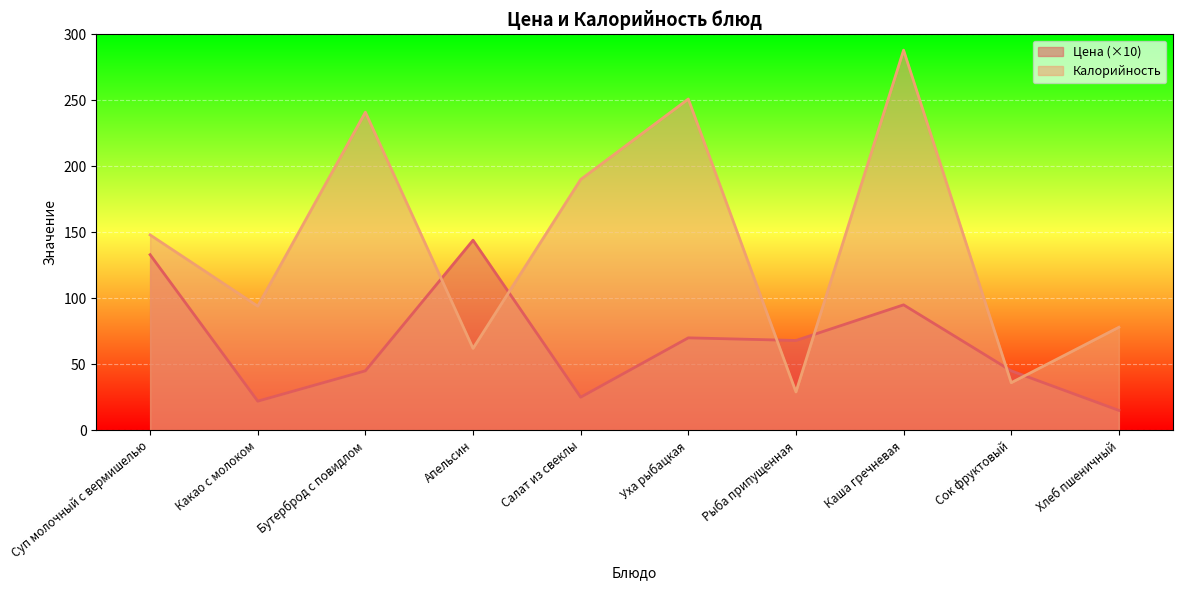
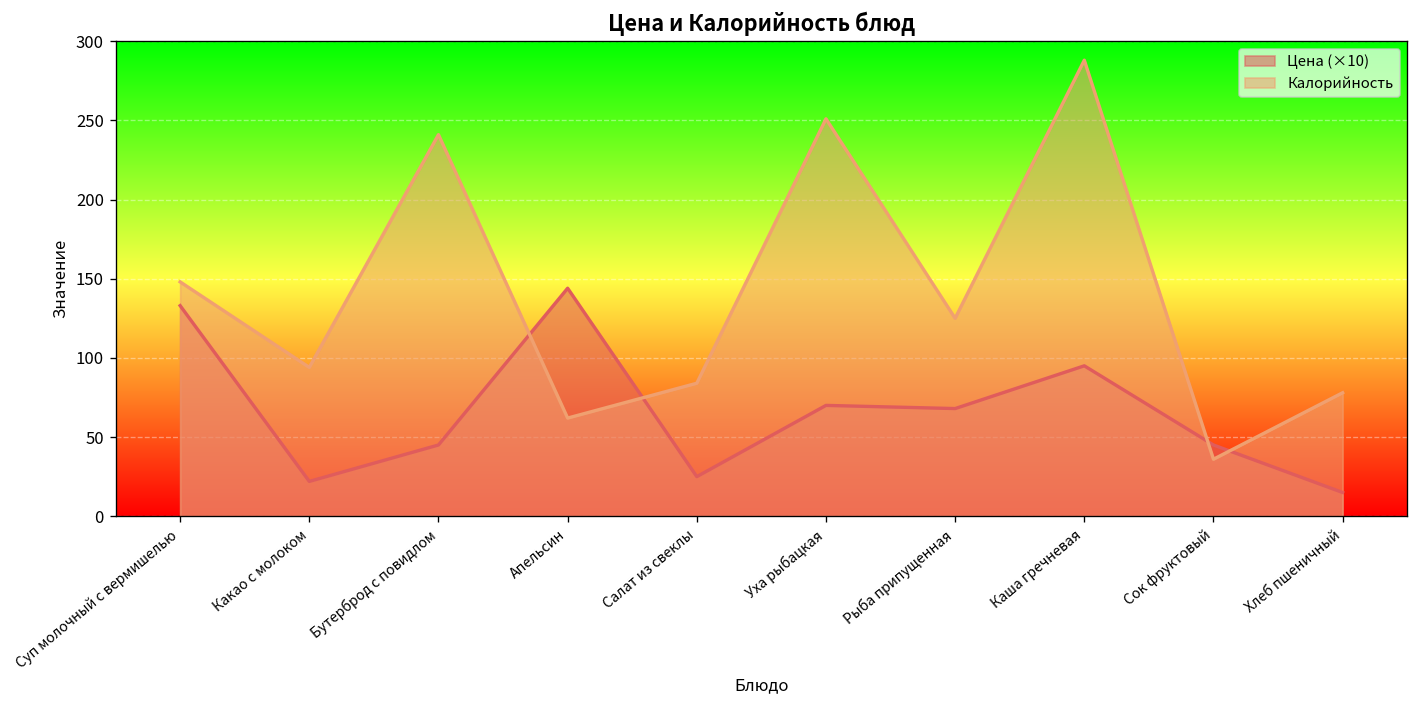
Калорийность, Салат из свеклы: 190 -> 84
Калорийность, Рыба припущенная: 29 -> 125
